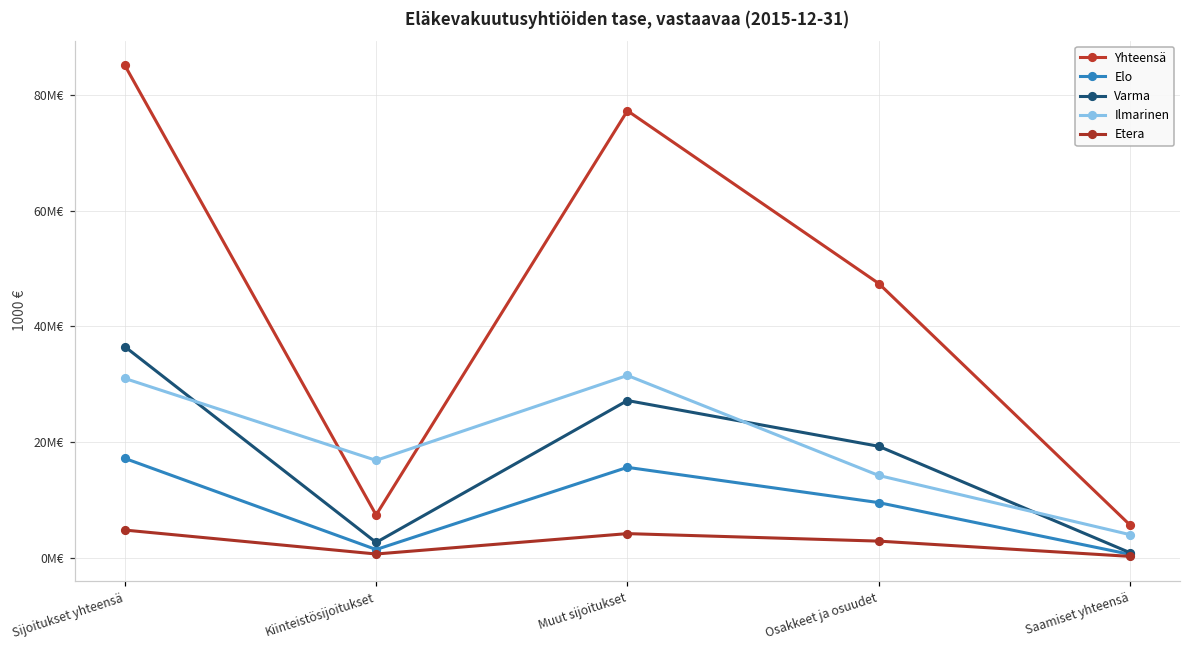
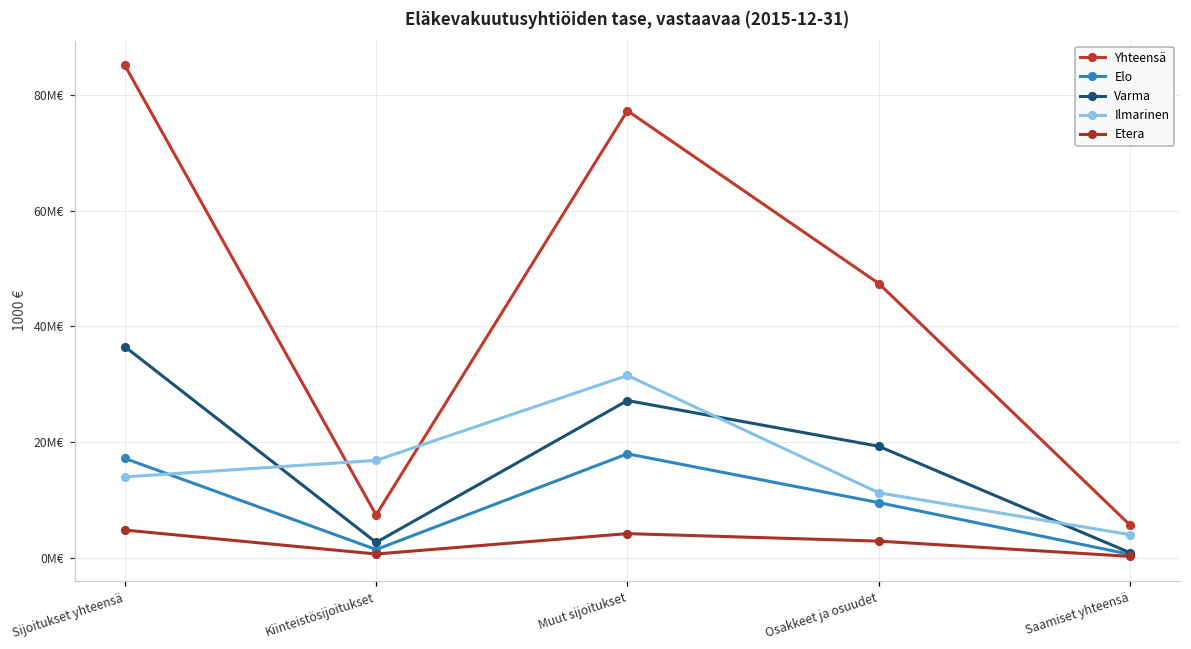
Ilmarinen, Sijoitukset yhteensä: 31M€ -> 14M€
Elo, Muut sijoitukset: 16M€ -> 18M€
Ilmarinen, Osakkeet ja osuudet: 14M€ -> 11M€
